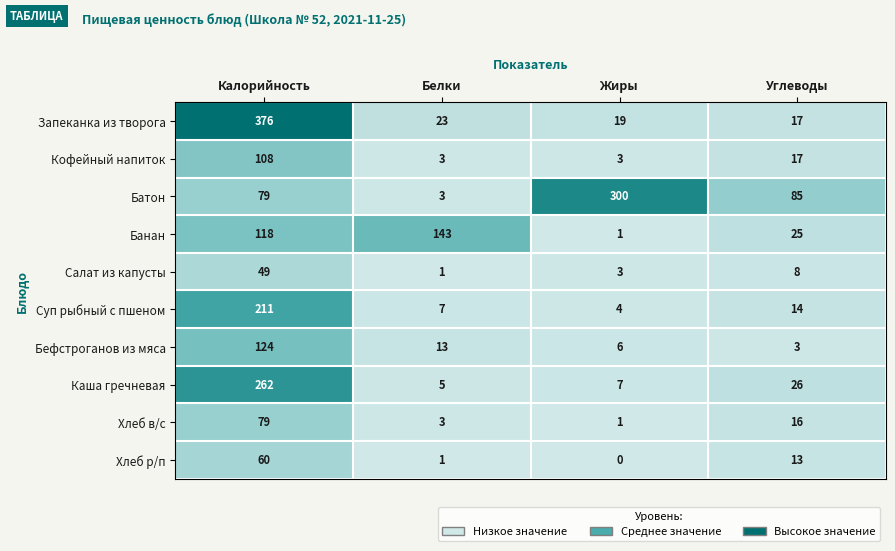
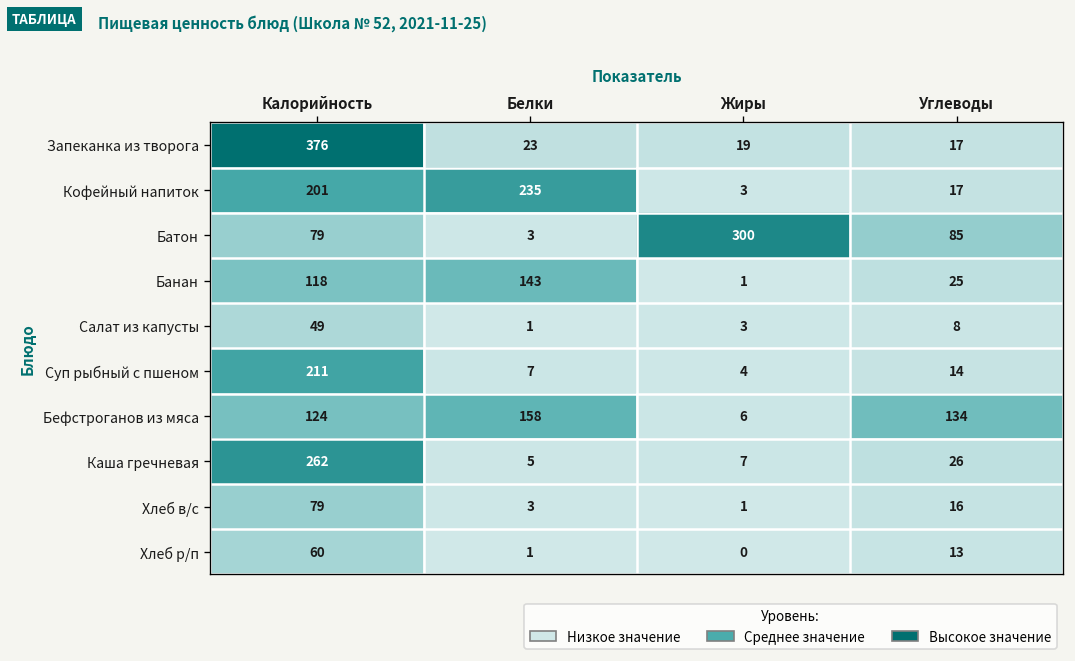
Кофейный напиток, Калорийность: 108 -> 201
Кофейный напиток, Белки: 3 -> 235
Бефстроганов из мяса, Белки: 13 -> 158
Бефстроганов из мяса, Углеводы: 3 -> 134
